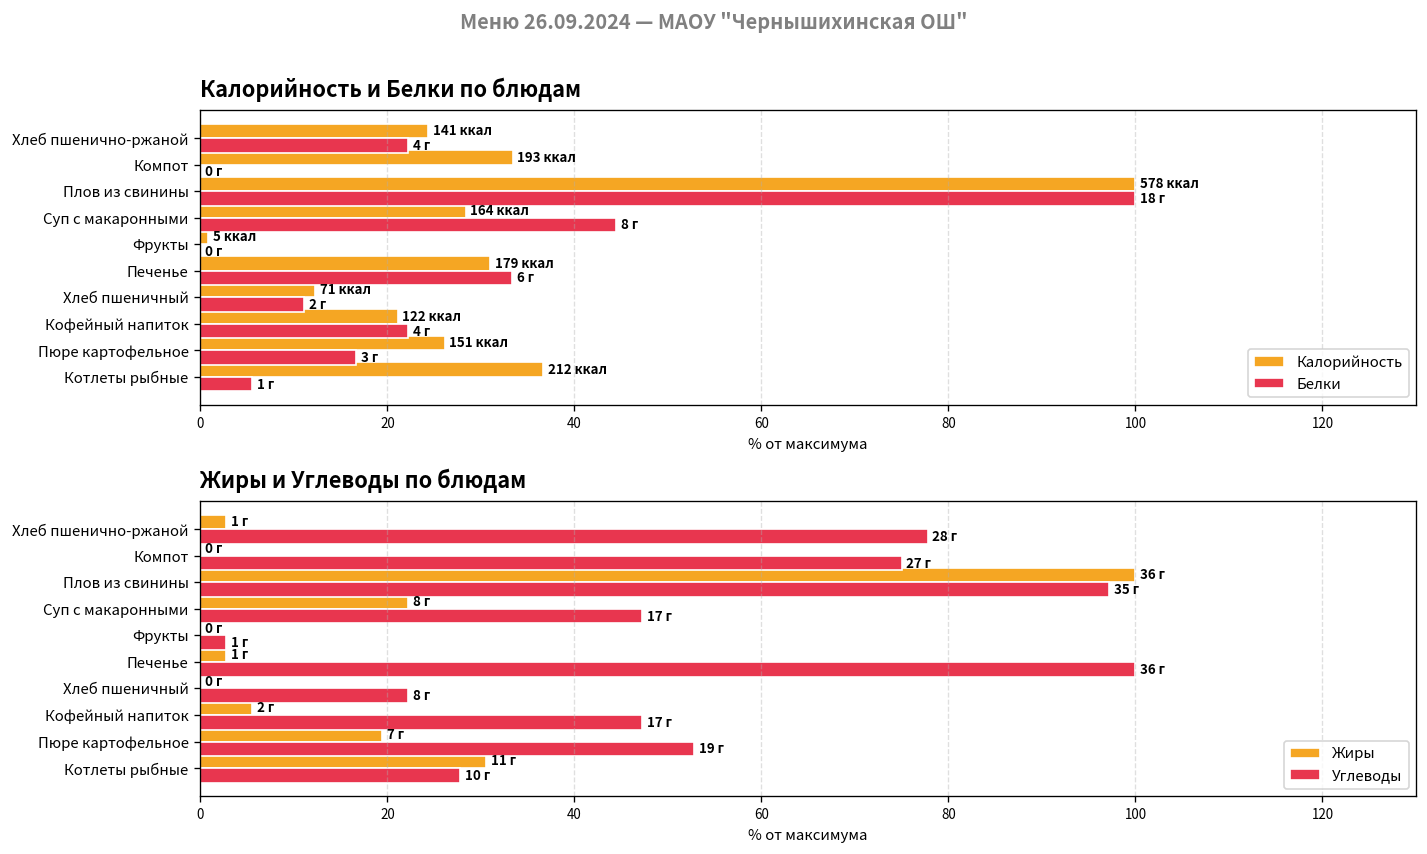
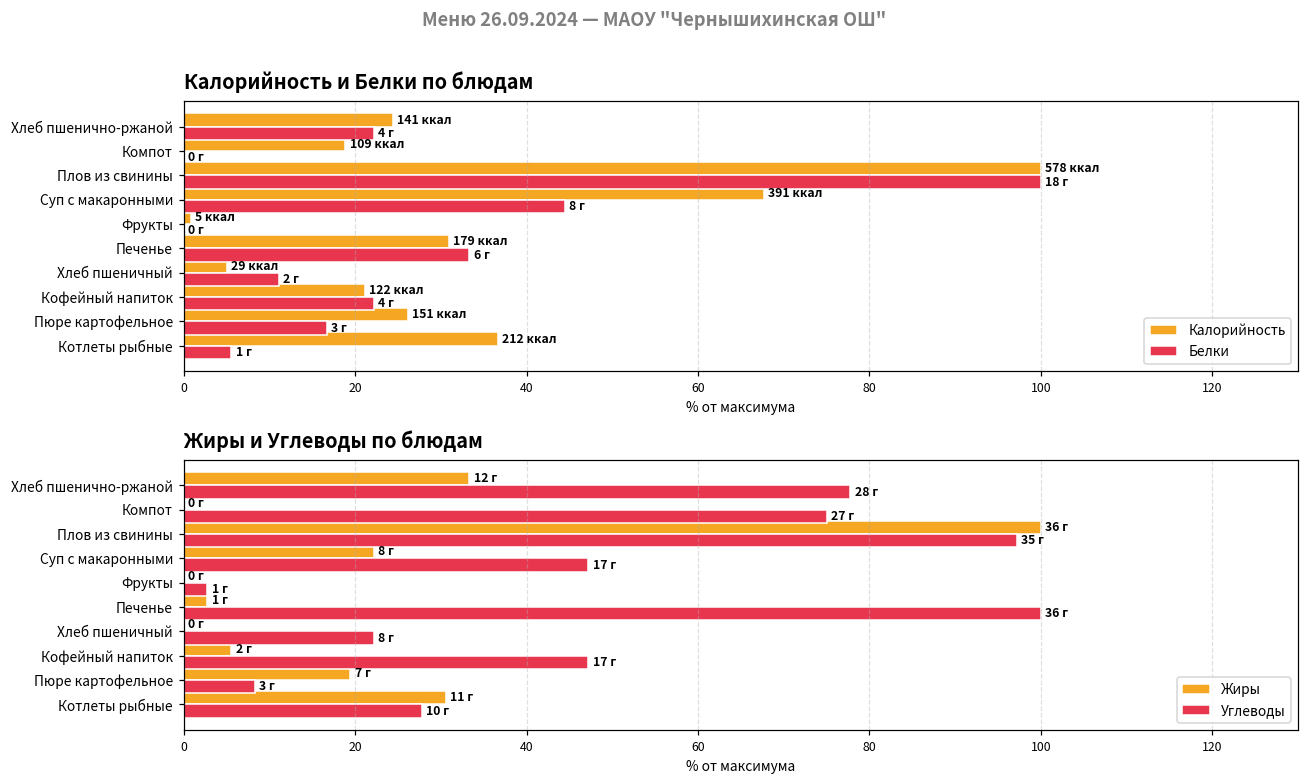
Калорийность и Белки по блюдам, Калорийность, Компот: 193 -> 109
Калорийность и Белки по блюдам, Калорийность, Суп с макаронными: 164 -> 391
Калорийность и Белки по блюдам, Калорийность, Хлеб пшеничный: 71 -> 29
Жиры и Углеводы по блюдам, Жиры, Хлеб пшенично-ржаной: 1 -> 12
Жиры и Углеводы по блюдам, Углеводы, Пюре картофельное: 19 -> 3
